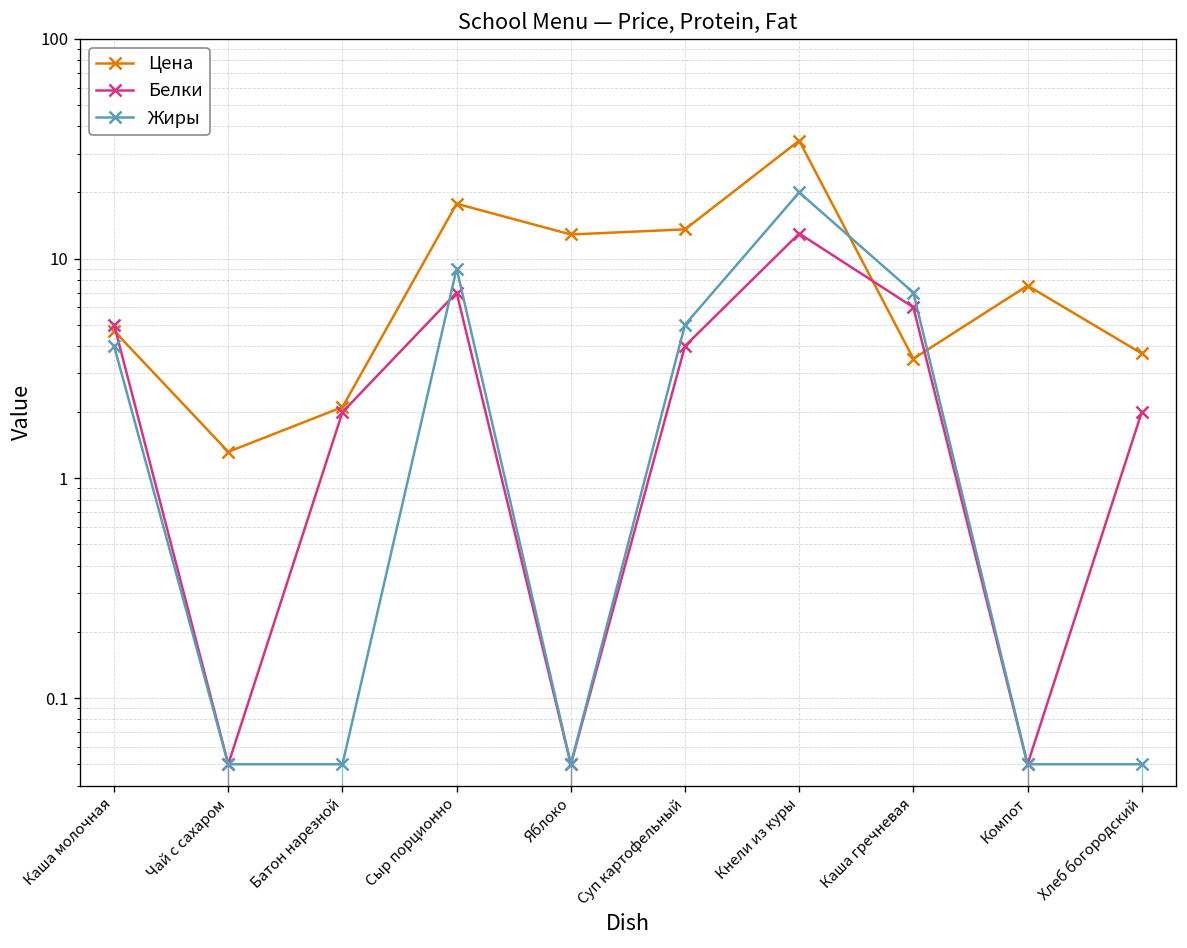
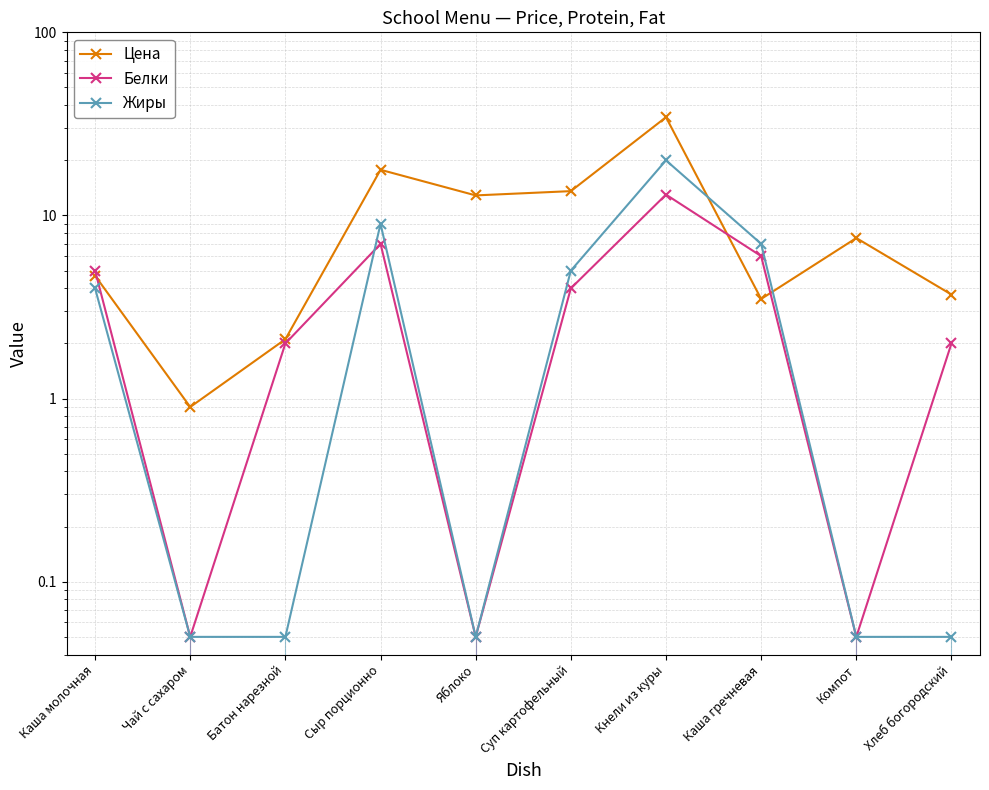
Цена, Чай с сахаром: 1.3 -> 0.9
